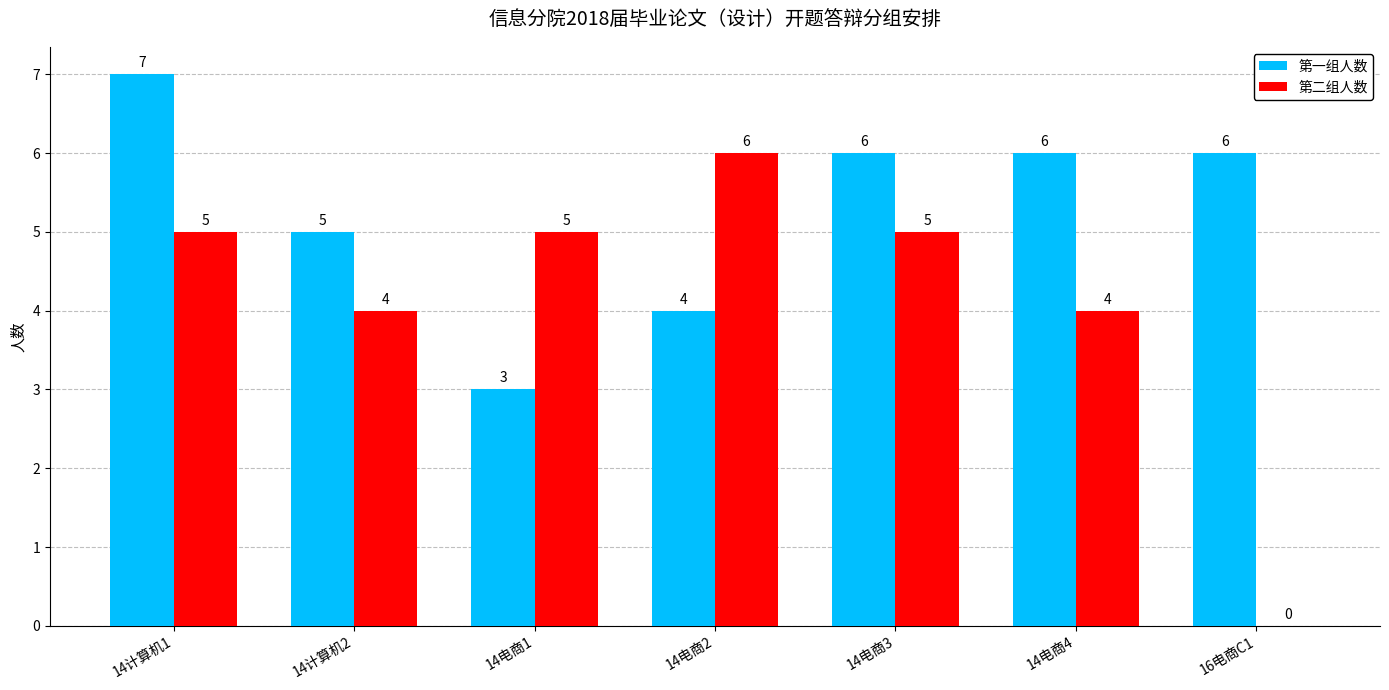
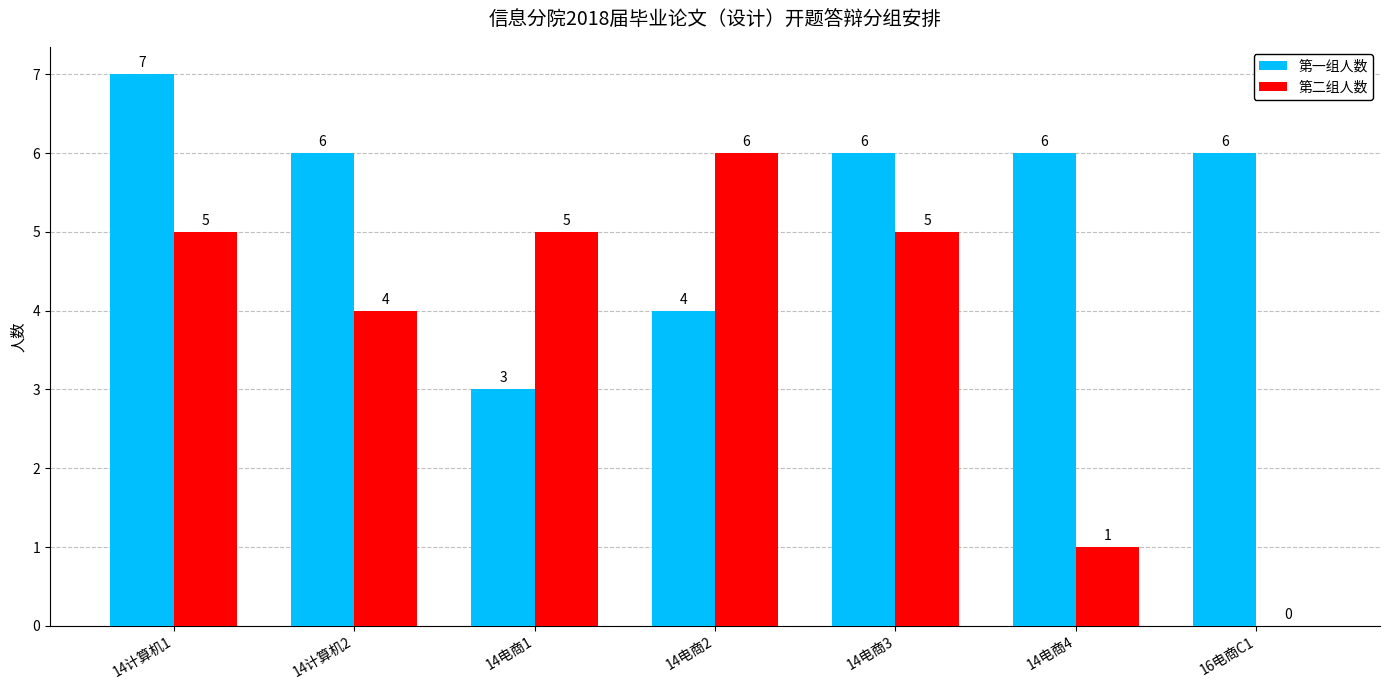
第一组人数, 14计算机2: 5 -> 6
第二组人数, 14电商4: 4 -> 1
